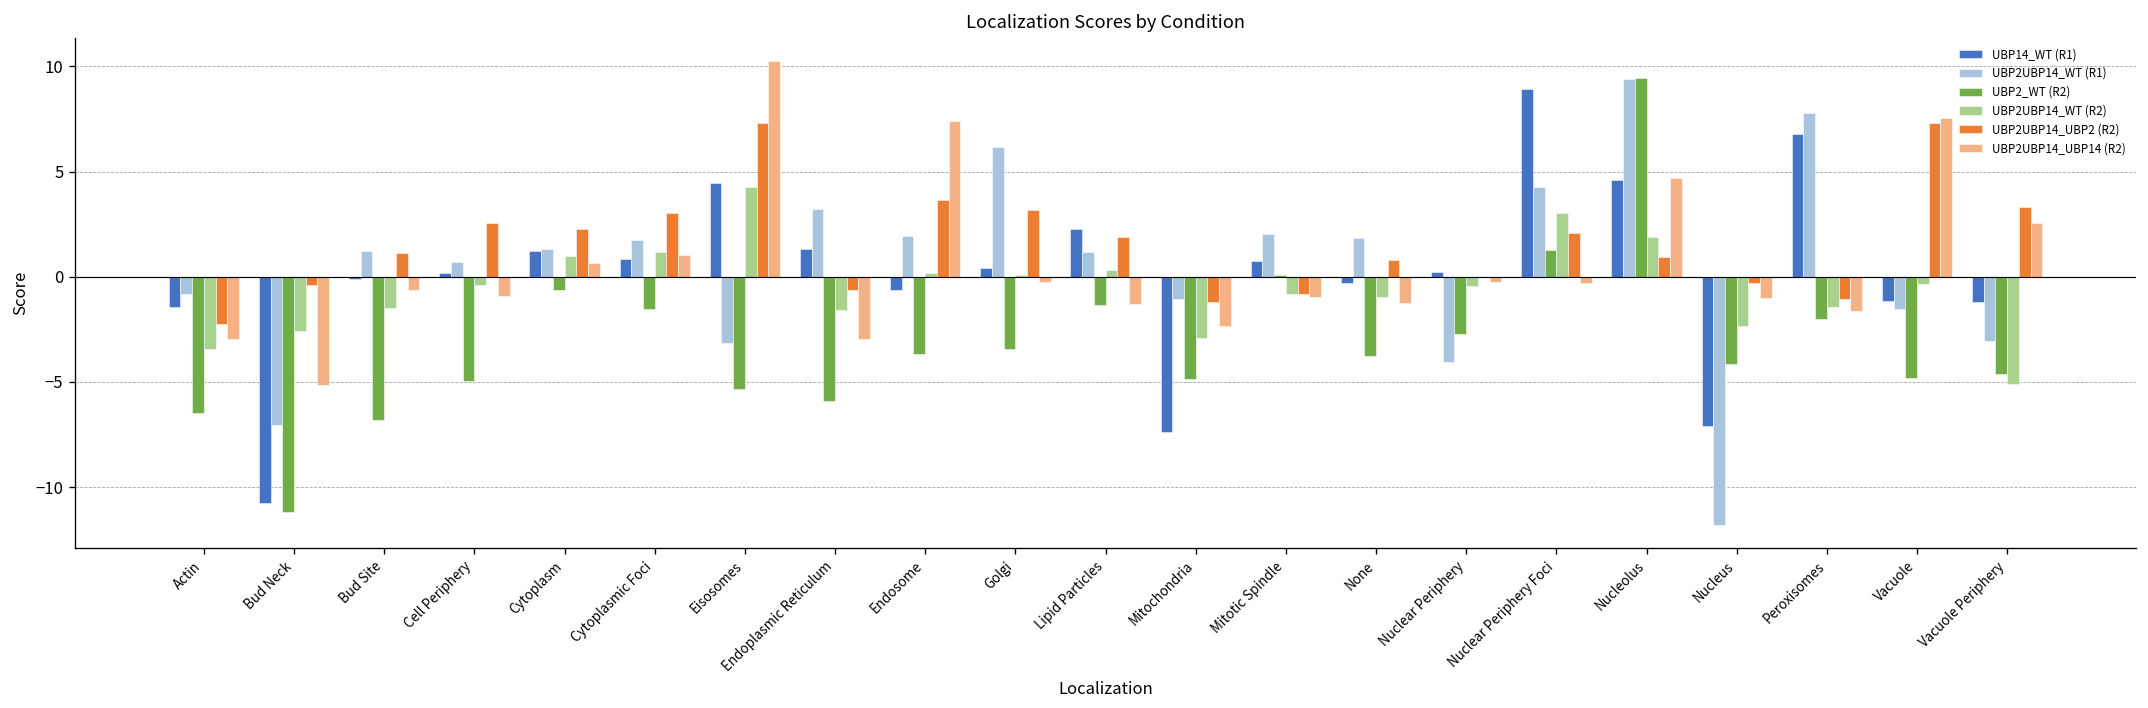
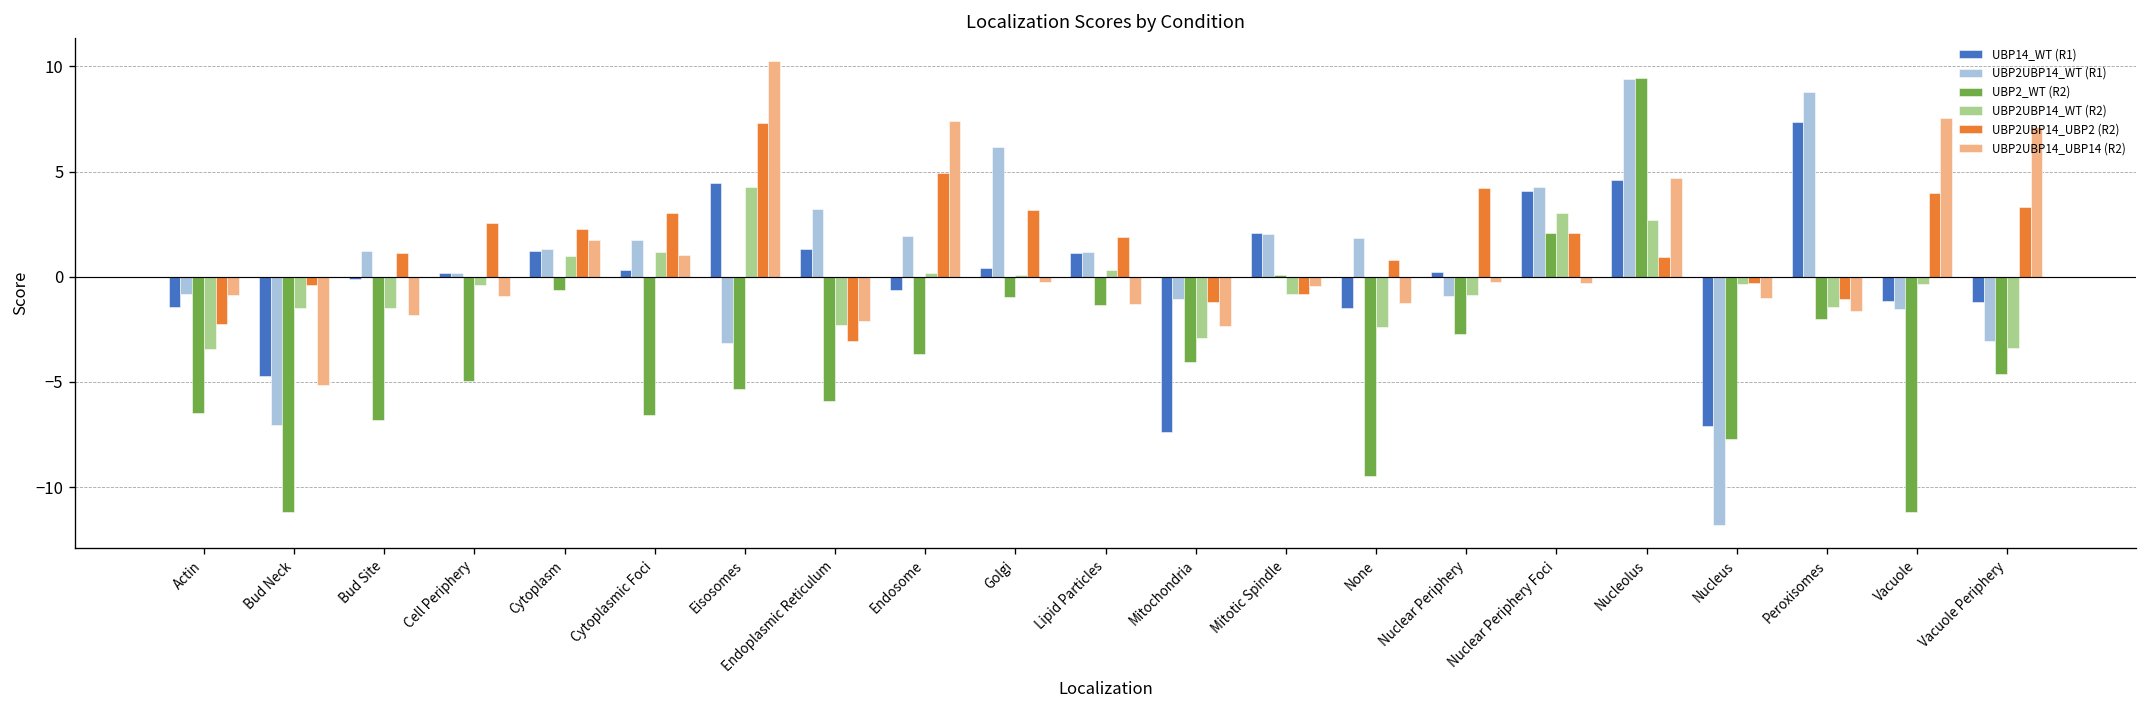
UBP2UBP14_UBP14 (R2), Actin: -3.0 -> -0.9
UBP14_WT (R1), Bud Neck: -10.8 -> -4.7
UBP2UBP14_WT (R2), Bud Neck: -2.6 -> -1.5
UBP2UBP14_UBP14 (R2), Bud Site: -0.6 -> -1.8
UBP2UBP14_WT (R1), Cell Periphery: 0.7 -> 0.2
UBP2UBP14_UBP14 (R2), Cytoplasm: 0.7 -> 1.7
UBP14_WT (R1), Cytoplasmic Foci: 0.9 -> 0.3
UBP2_WT (R2), Cytoplasmic Foci: -1.5 -> -6.6
UBP2UBP14_WT (R2), Endoplasmic Reticulum: -1.6 -> -2.3
UBP2UBP14_UBP2 (R2), Endoplasmic Reticulum: -0.6 -> -3.1
UBP2UBP14_UBP14 (R2), Endoplasmic Reticulum: -3.0 -> -2.1
UBP2UBP14_UBP2 (R2), Endosome: 3.7 -> 5.0
UBP2_WT (R2), Golgi: -3.4 -> -0.9
UBP14_WT (R1), Lipid Particles: 2.3 -> 1.1
UBP2_WT (R2), Mitochondria: -4.9 -> -4.1
UBP14_WT (R1), Mitotic Spindle: 0.8 -> 2.1
UBP2UBP14_UBP14 (R2), Mitotic Spindle: -1.0 -> -0.5
UBP14_WT (R1), None: -0.3 -> -1.5
UBP2_WT (R2), None: -3.8 -> -9.5
UBP2UBP14_WT (R2), None: -0.9 -> -2.4
UBP2UBP14_WT (R1), Nuclear Periphery: -4.1 -> -0.9
UBP2UBP14_WT (R2), Nuclear Periphery: -0.4 -> -0.9
UBP2UBP14_UBP2 (R2), Nuclear Periphery: 0.0 -> 4.2
UBP14_WT (R1), Nuclear Periphery Foci: 9.0 -> 4.1
UBP2_WT (R2), Nuclear Periphery Foci: 1.3 -> 2.1
UBP2UBP14_WT (R2), Nucleolus: 1.9 -> 2.7
UBP2_WT (R2), Nucleus: -4.2 -> -7.7
UBP2UBP14_WT (R2), Nucleus: -2.3 -> -0.3
UBP14_WT (R1), Peroxisomes: 6.8 -> 7.4
UBP2UBP14_WT (R1), Peroxisomes: 7.8 -> 8.8
UBP2_WT (R2), Vacuole: -4.8 -> -11.2
UBP2UBP14_UBP2 (R2), Vacuole: 7.3 -> 4.0
UBP2UBP14_WT (R2), Vacuole Periphery: -5.1 -> -3.4
UBP2UBP14_UBP14 (R2), Vacuole Periphery: 2.6 -> 7.1
